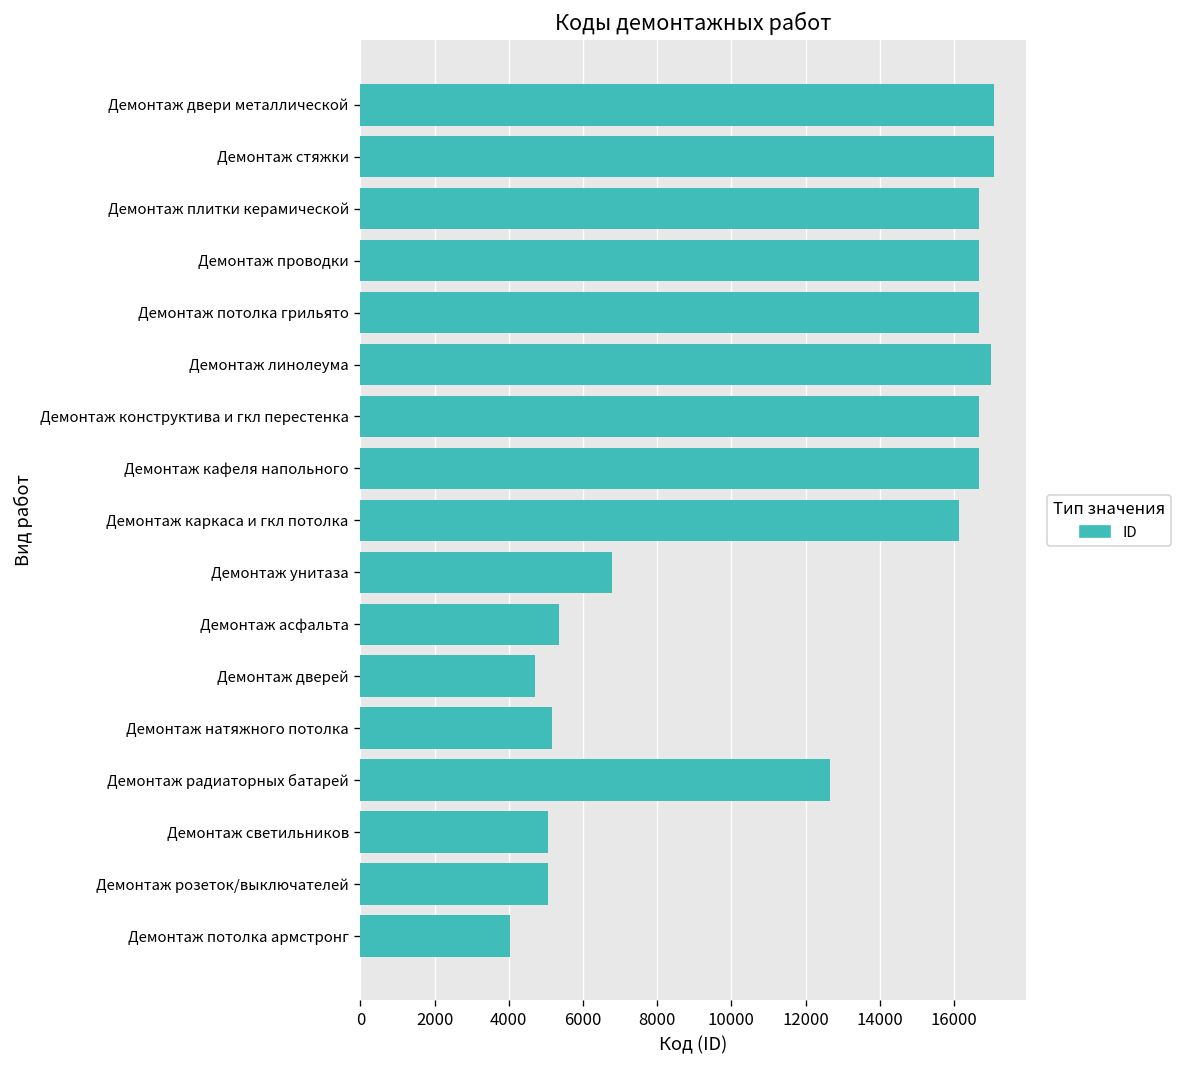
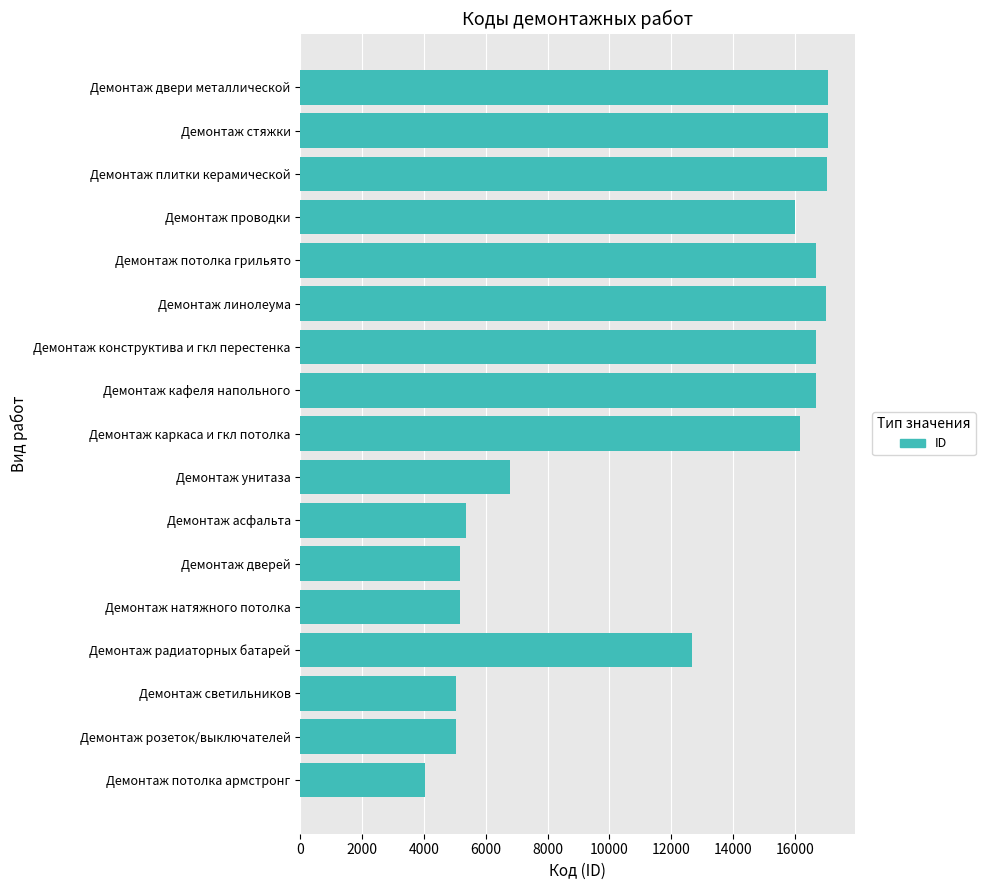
Демонтаж плитки керамической: 16700 -> 17000
Демонтаж проводки: 16700 -> 16000
Демонтаж дверей: 4700 -> 5200
